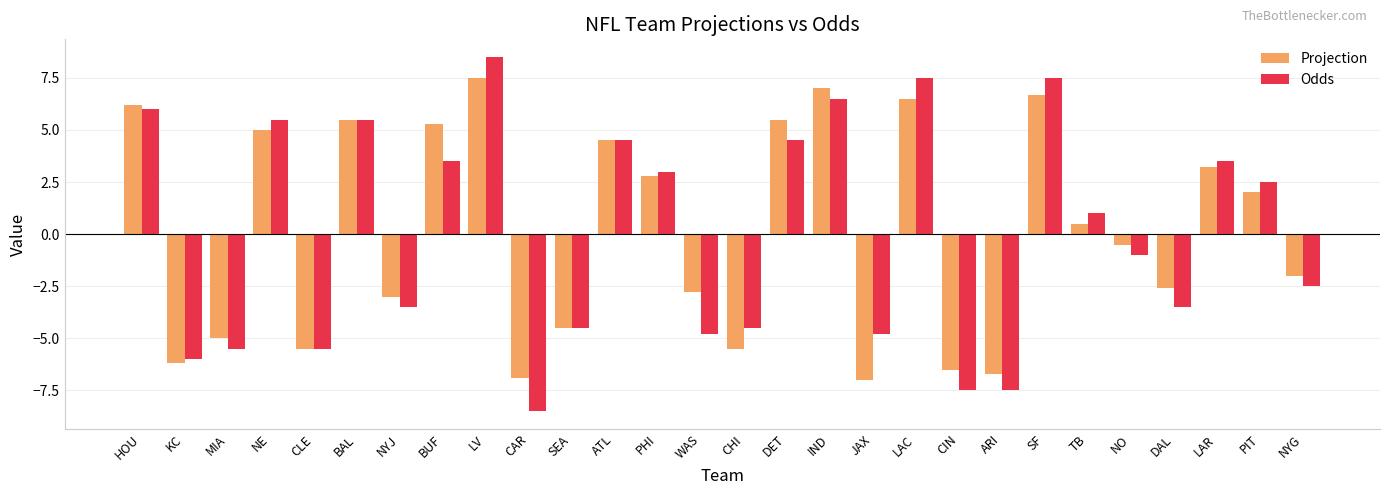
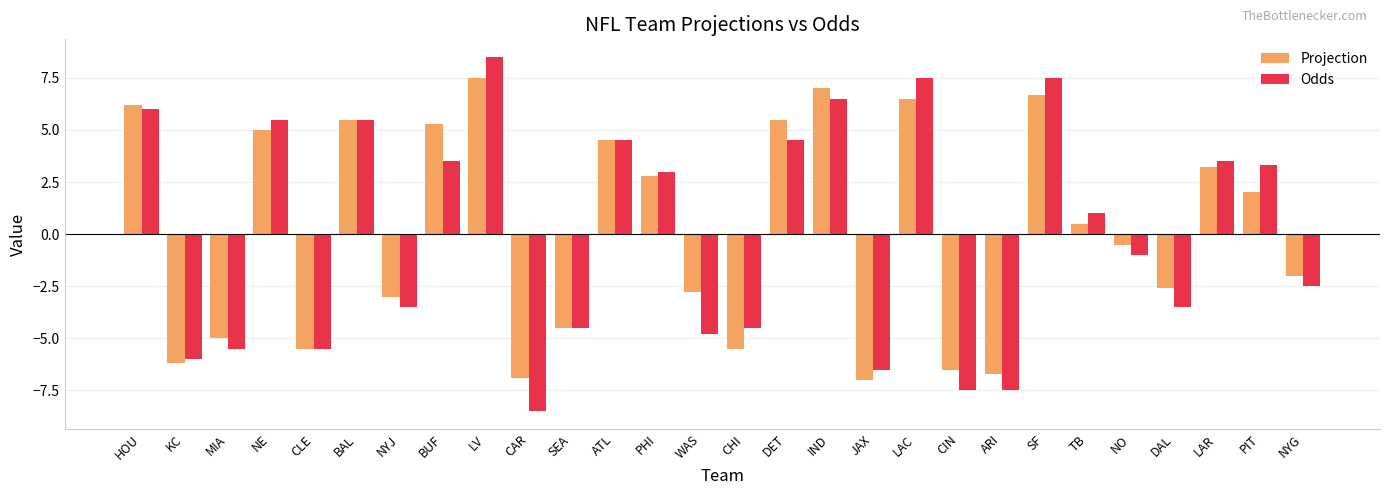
Odds, JAX: -4.8 -> -6.5
Odds, PIT: 2.5 -> 3.3
